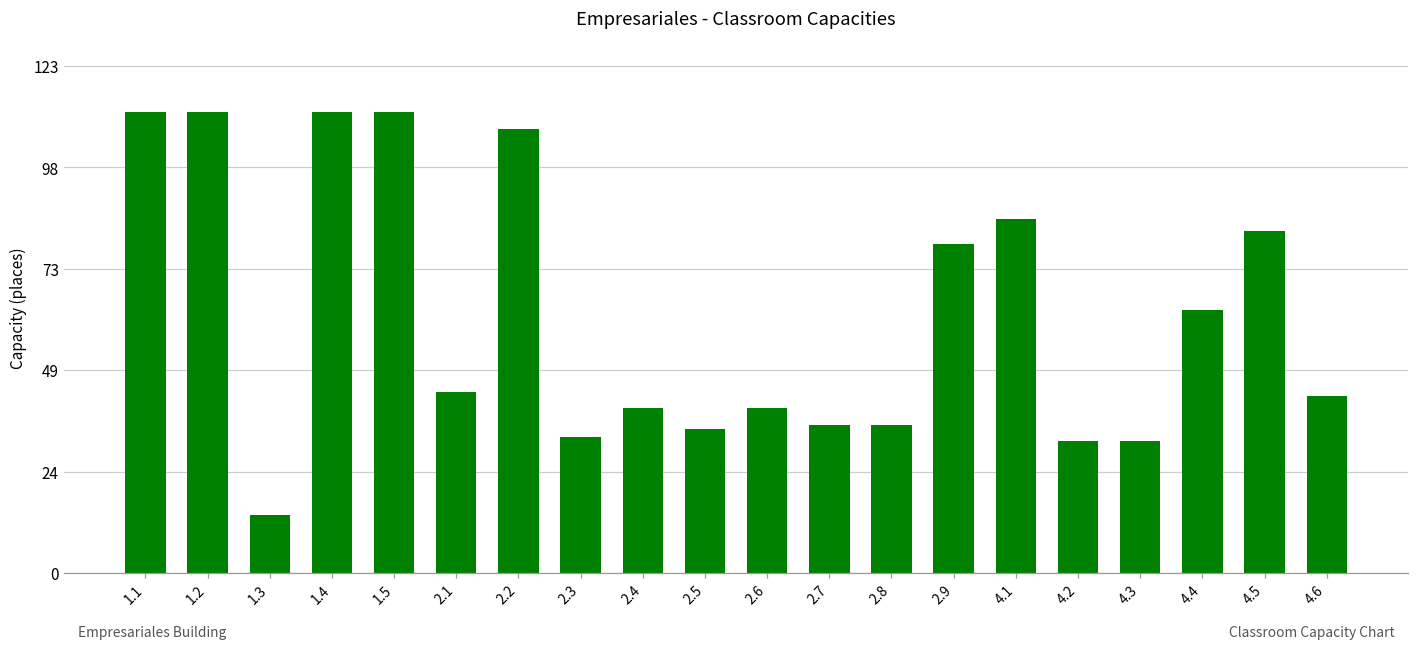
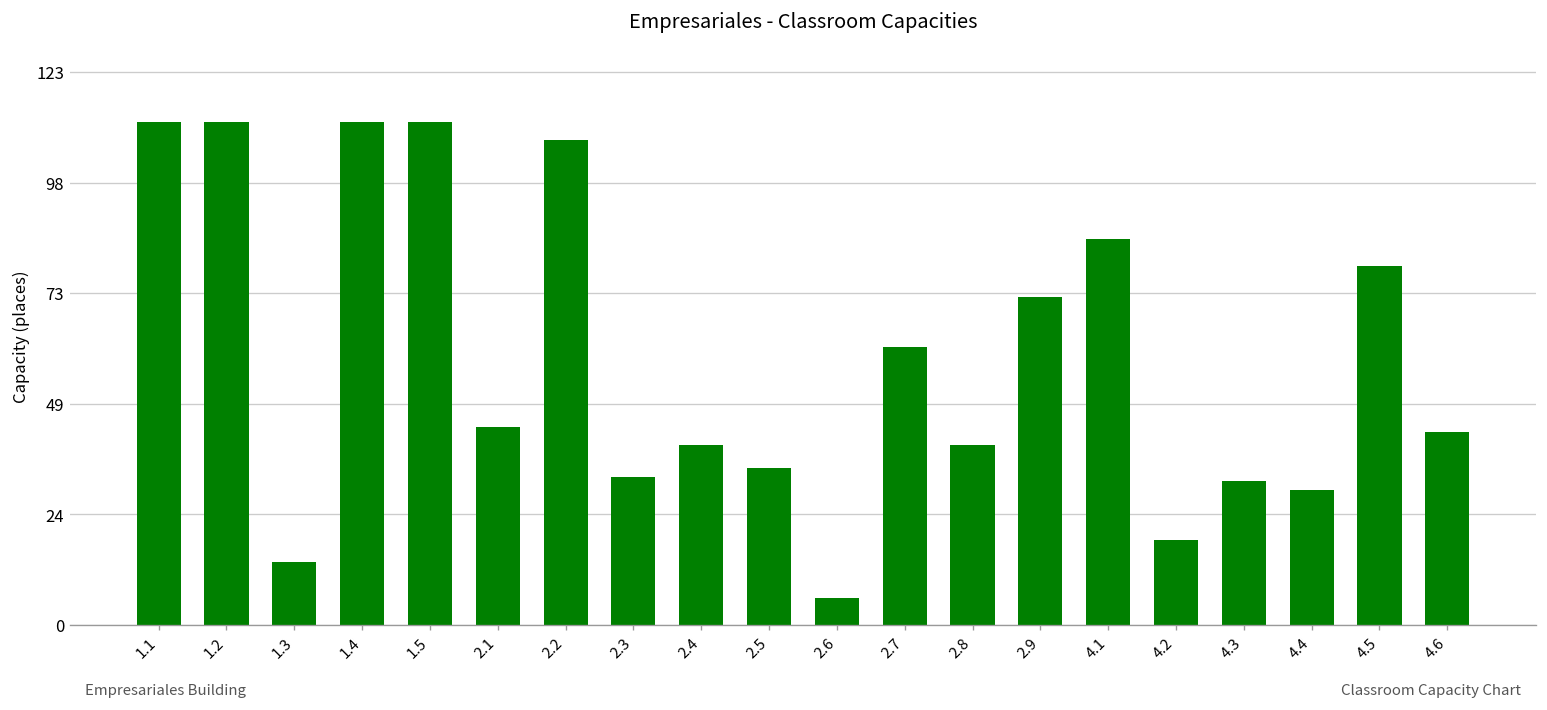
2.6: 40 -> 6
2.7: 36 -> 62
2.8: 36 -> 40
2.9: 80 -> 73
4.2: 32 -> 19
4.4: 64 -> 30
4.5: 83 -> 80
